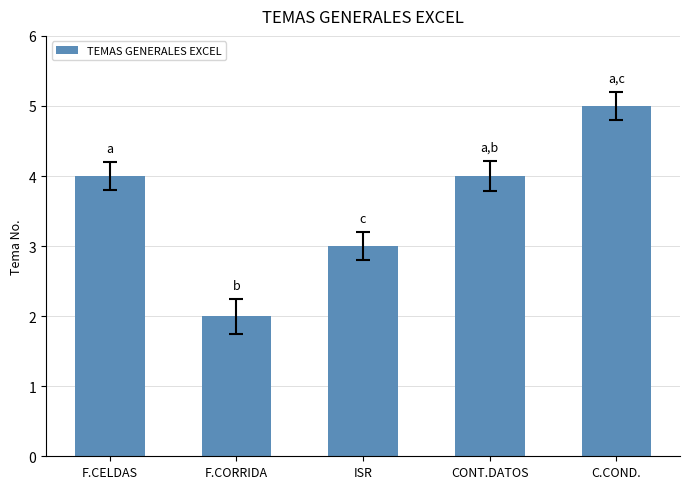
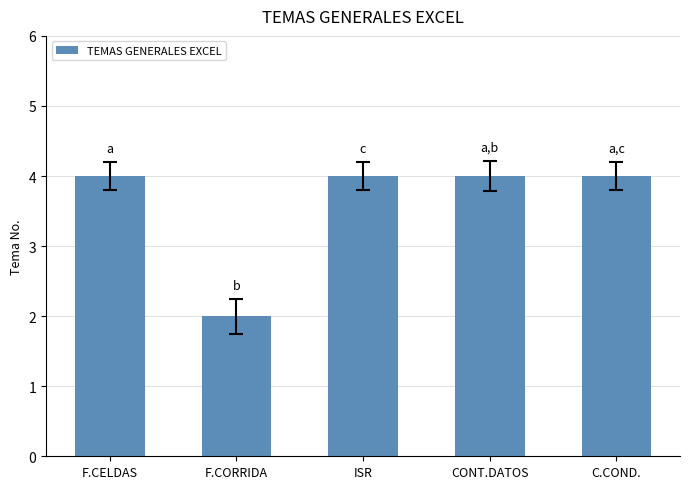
TEMAS GENERALES EXCEL, ISR: 3 -> 4
TEMAS GENERALES EXCEL, C.COND.: 5 -> 4
